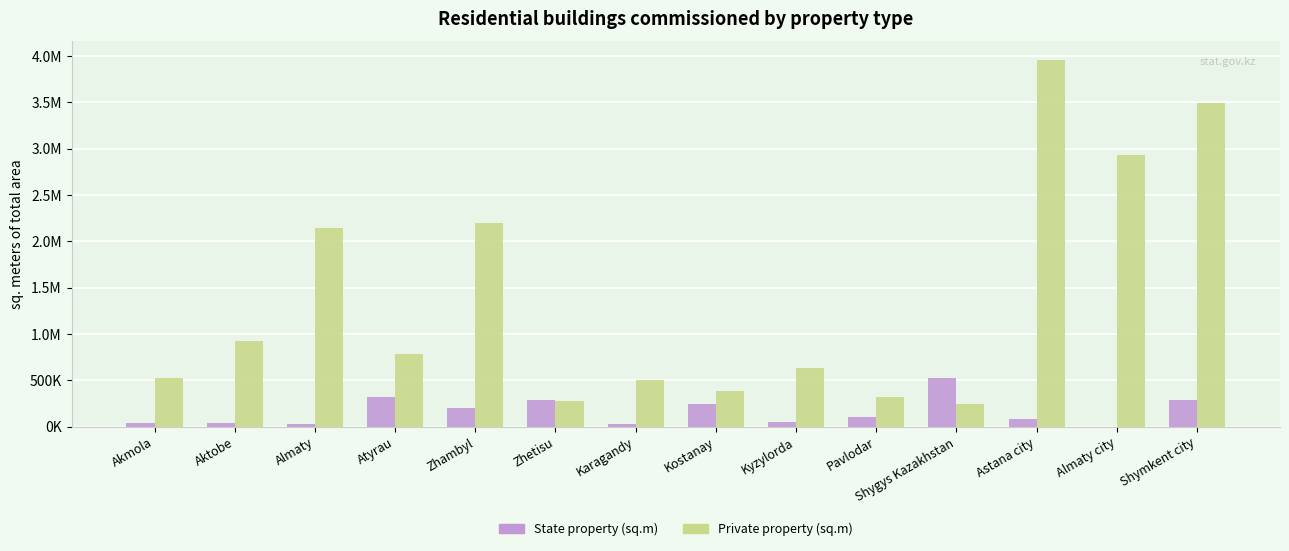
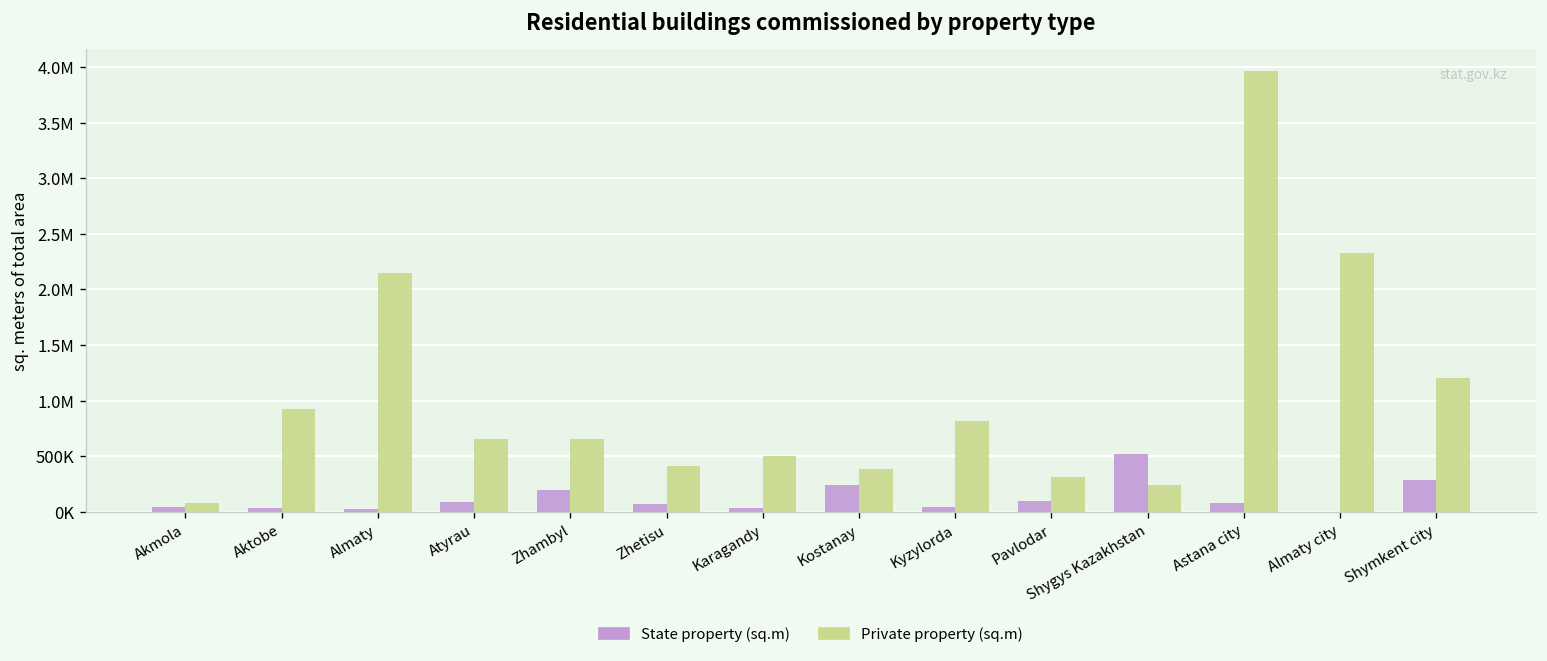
Private property (sq.m), Akmola: 500000 -> 100000
State property (sq.m), Atyrau: 300000 -> 100000
Private property (sq.m), Atyrau: 800000 -> 700000
Private property (sq.m), Zhambyl: 2200000 -> 700000
State property (sq.m), Zhetisu: 300000 -> 100000
Private property (sq.m), Zhetisu: 300000 -> 400000
Private property (sq.m), Kyzylorda: 600000 -> 800000
Private property (sq.m), Almaty city: 2900000 -> 2300000
Private property (sq.m), Shymkent city: 3500000 -> 1200000
